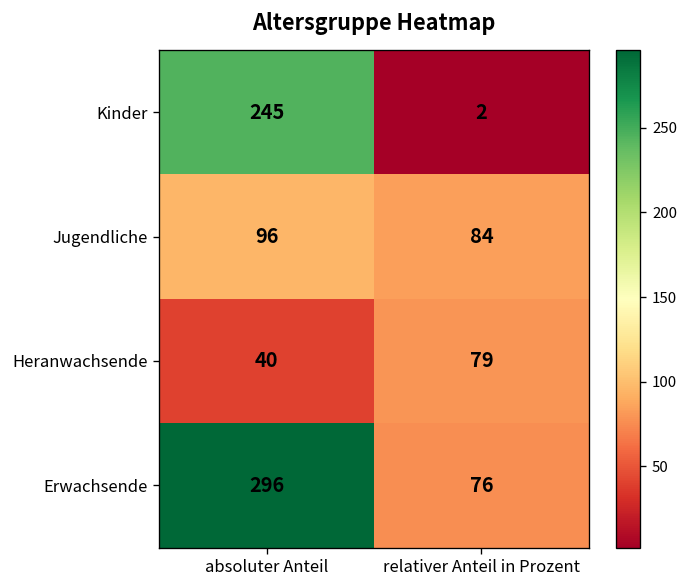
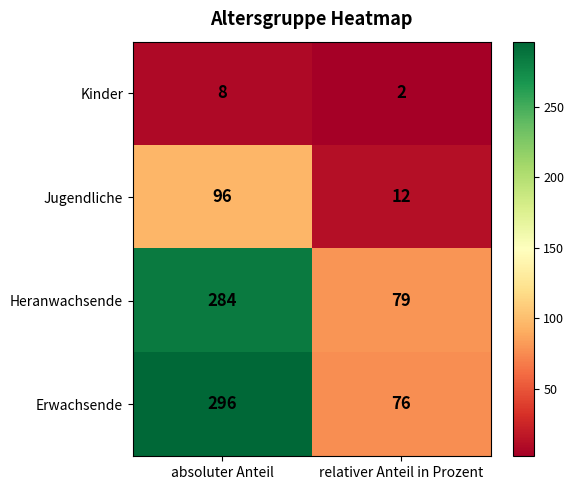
Kinder, absoluter Anteil: 245 -> 8
Jugendliche, relativer Anteil in Prozent: 84 -> 12
Heranwachsende, absoluter Anteil: 40 -> 284
